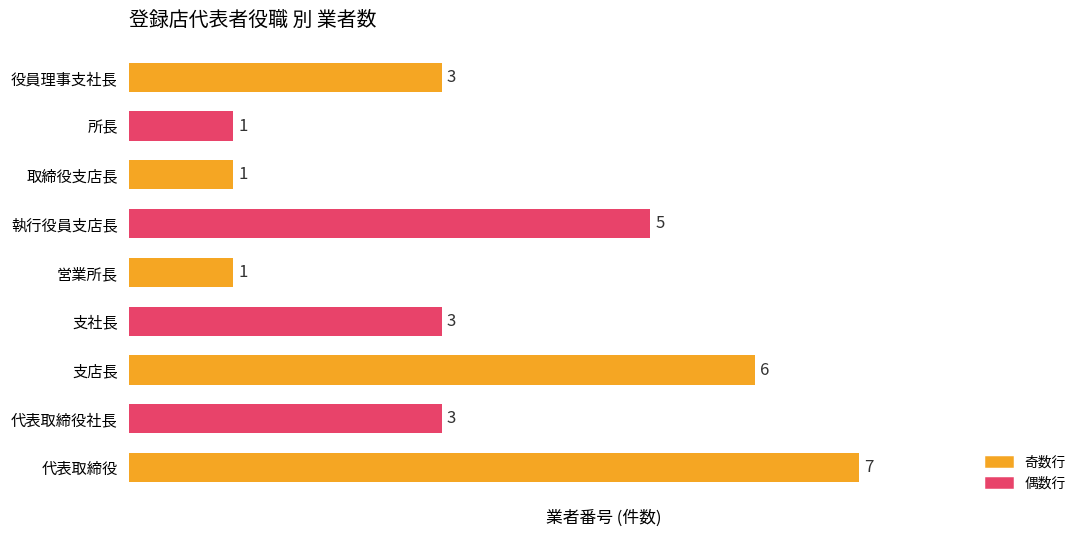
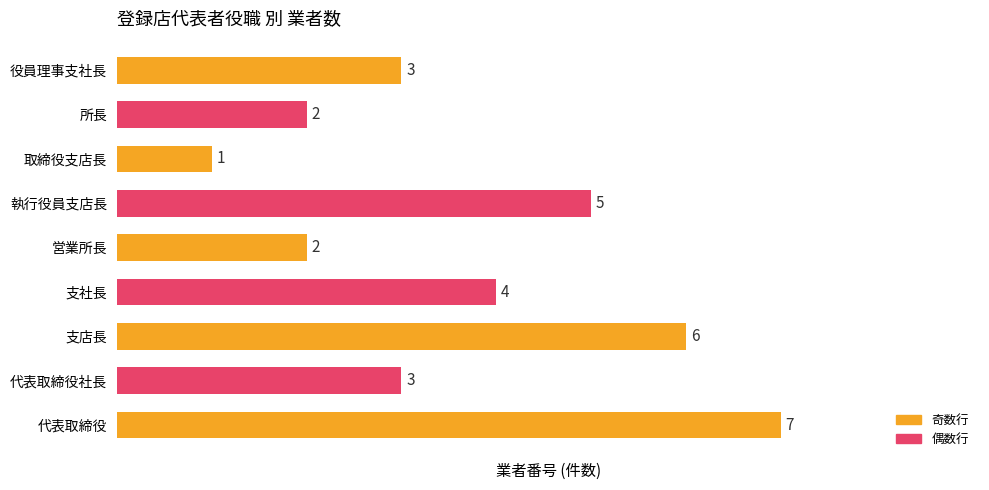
所長: 1 -> 2
営業所長: 1 -> 2
支社長: 3 -> 4
